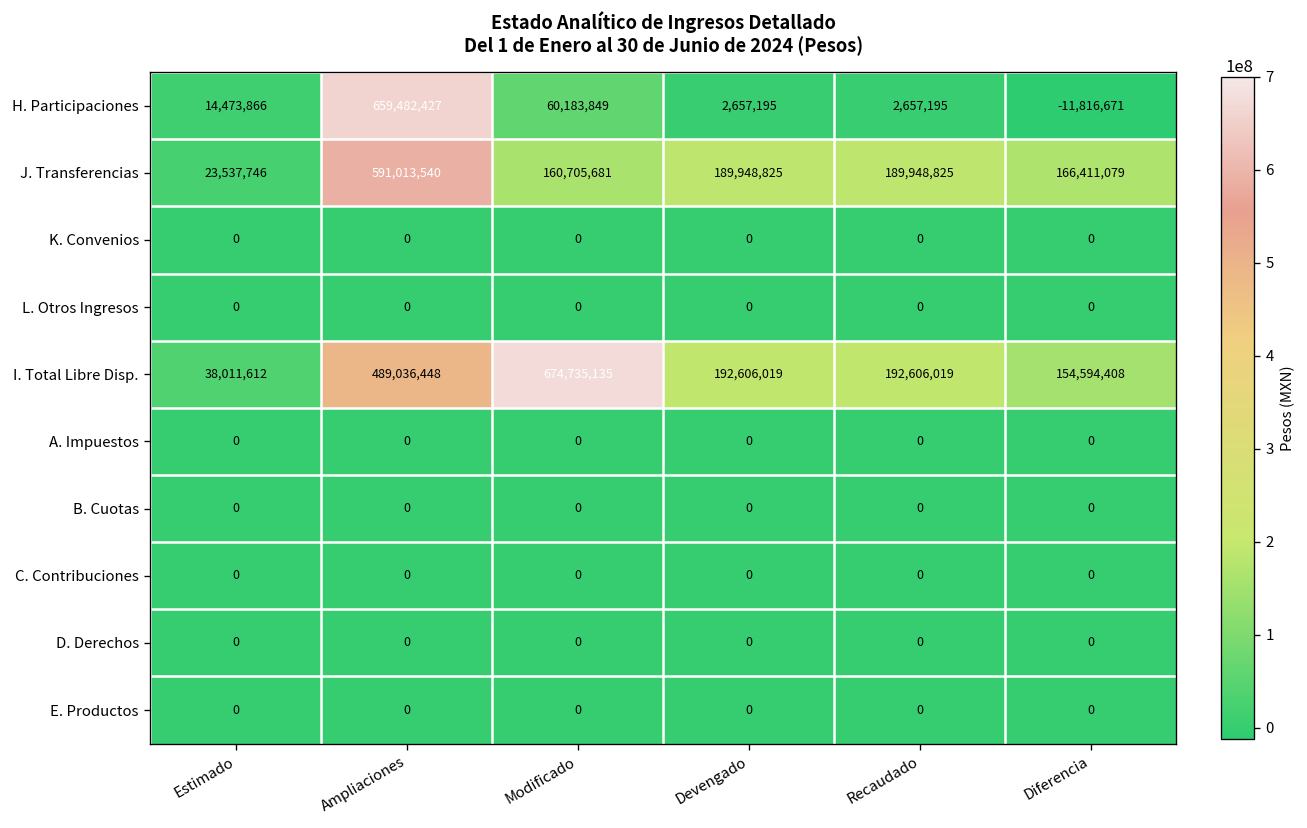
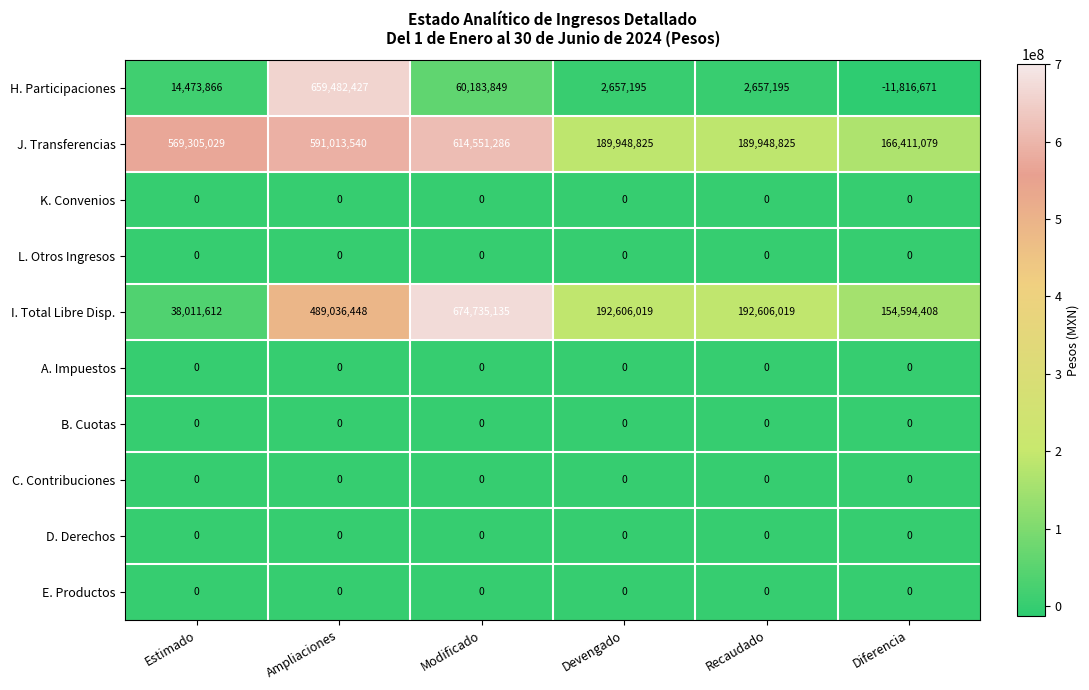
J. Transferencias, Estimado: 23,537,746 -> 569,305,029
J. Transferencias, Modificado: 160,705,681 -> 614,551,286
